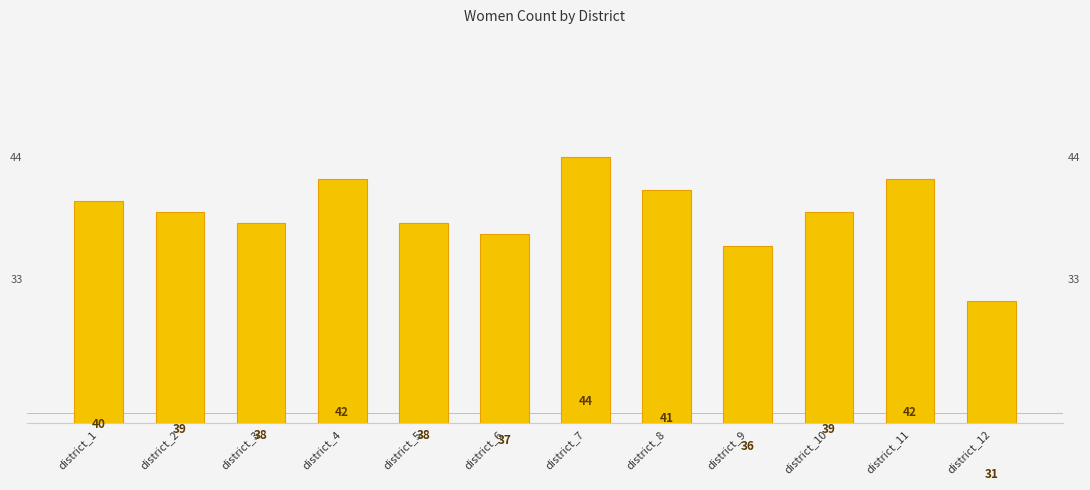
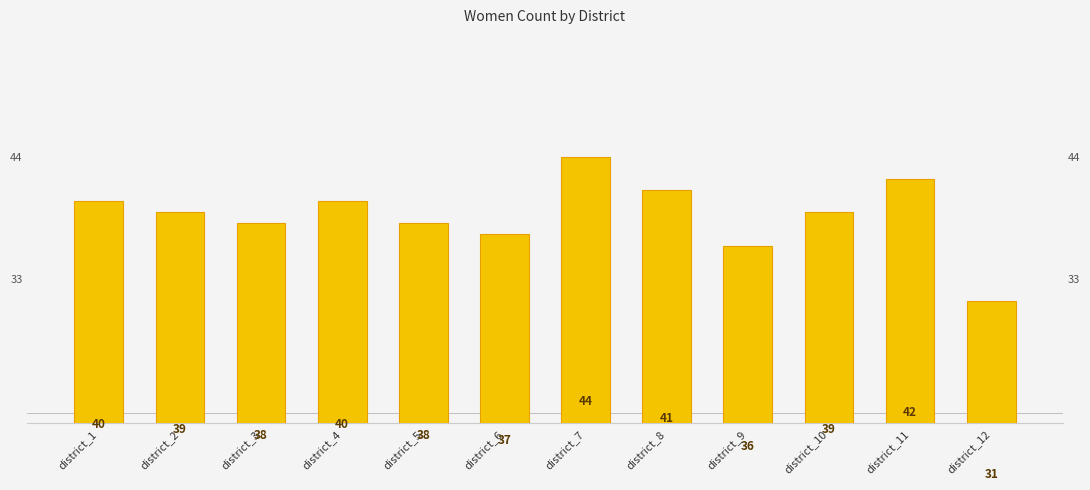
district_4: 42 -> 40
